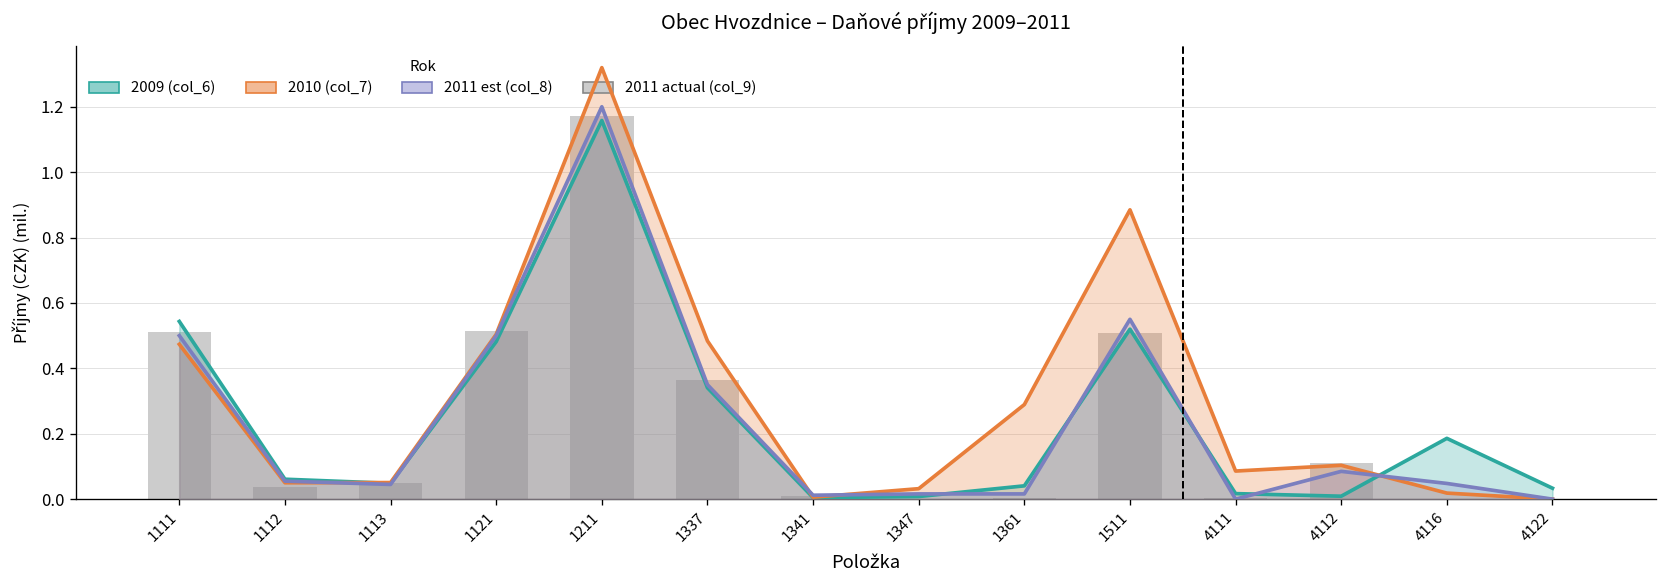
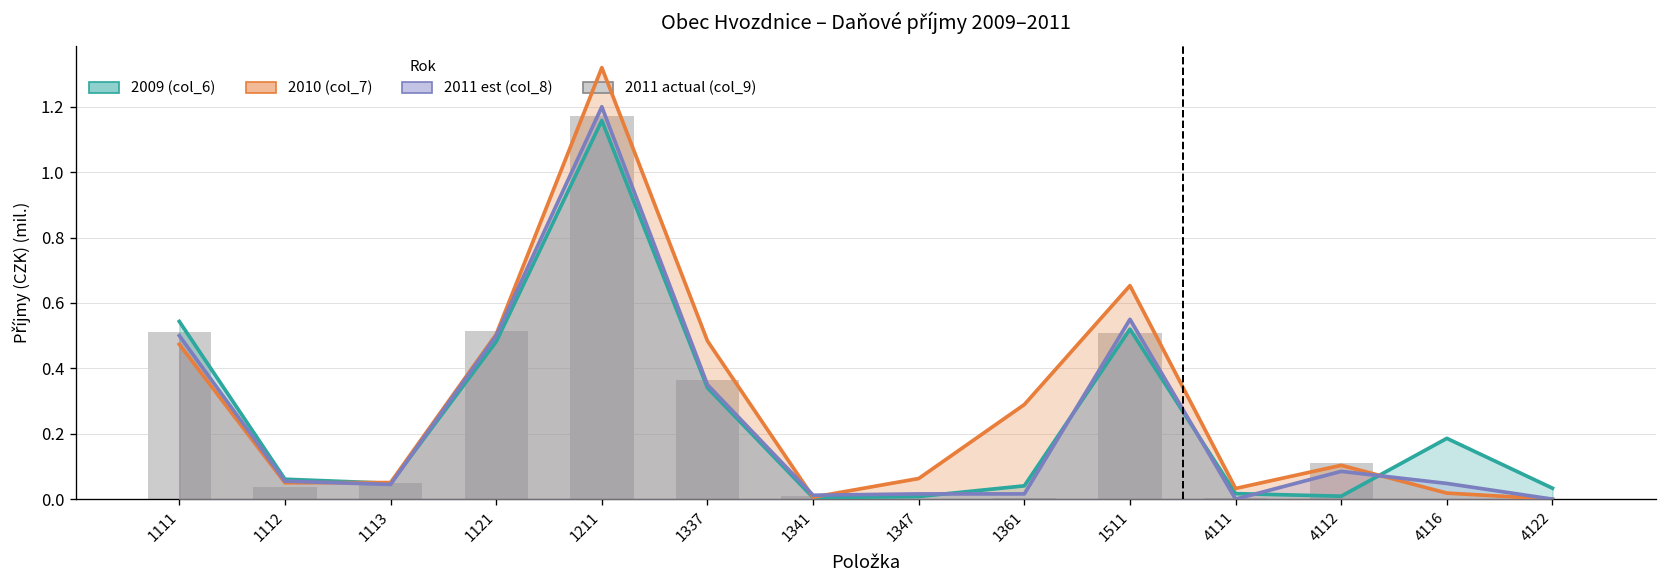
2010 (col_7), 1347: 0.03 -> 0.06
2010 (col_7), 1511: 0.88 -> 0.65
2010 (col_7), 4111: 0.09 -> 0.03
